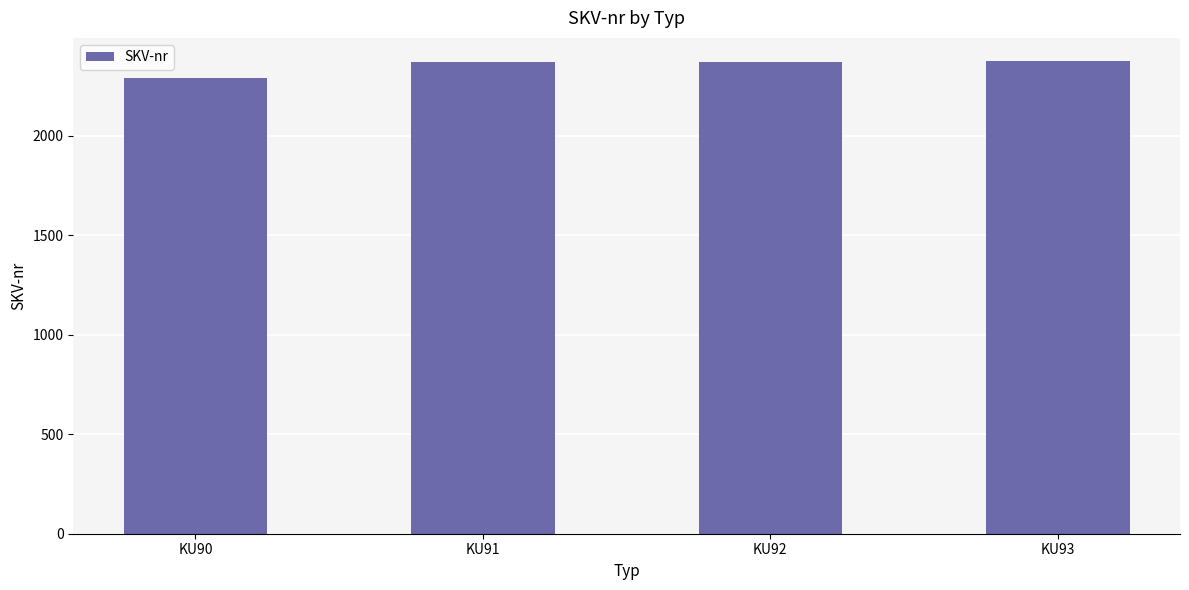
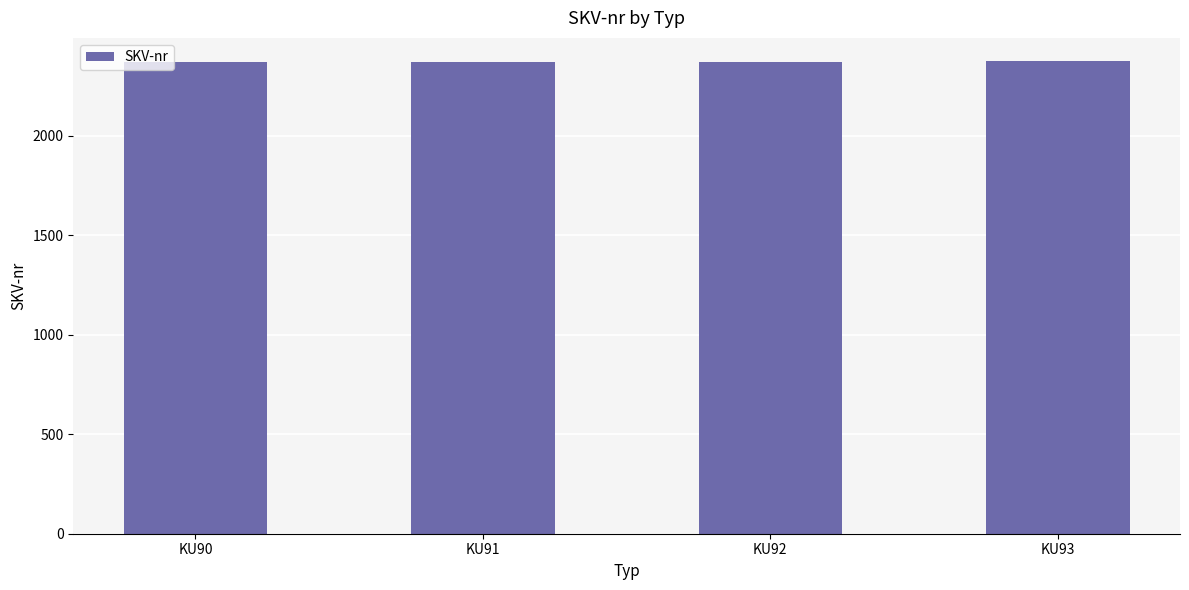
KU90: 2290 -> 2370
